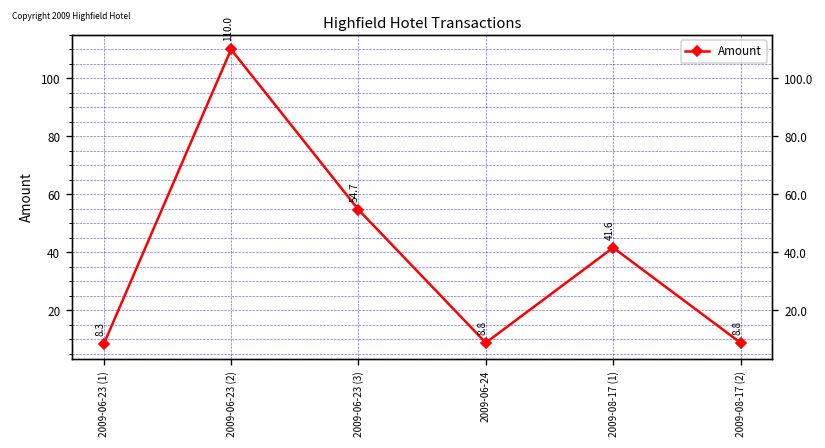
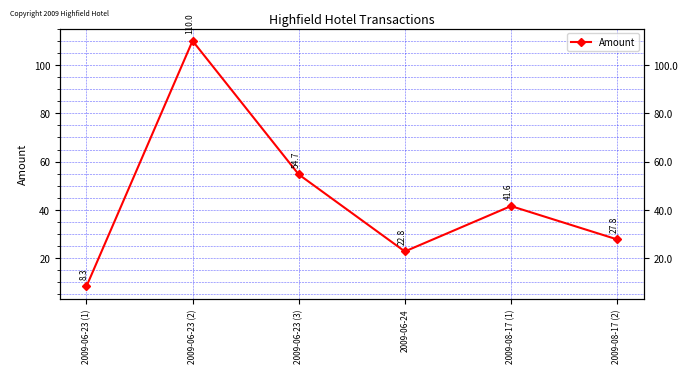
2009-06-24: 8.8 -> 22.8
2009-08-17 (2): 8.8 -> 27.8
